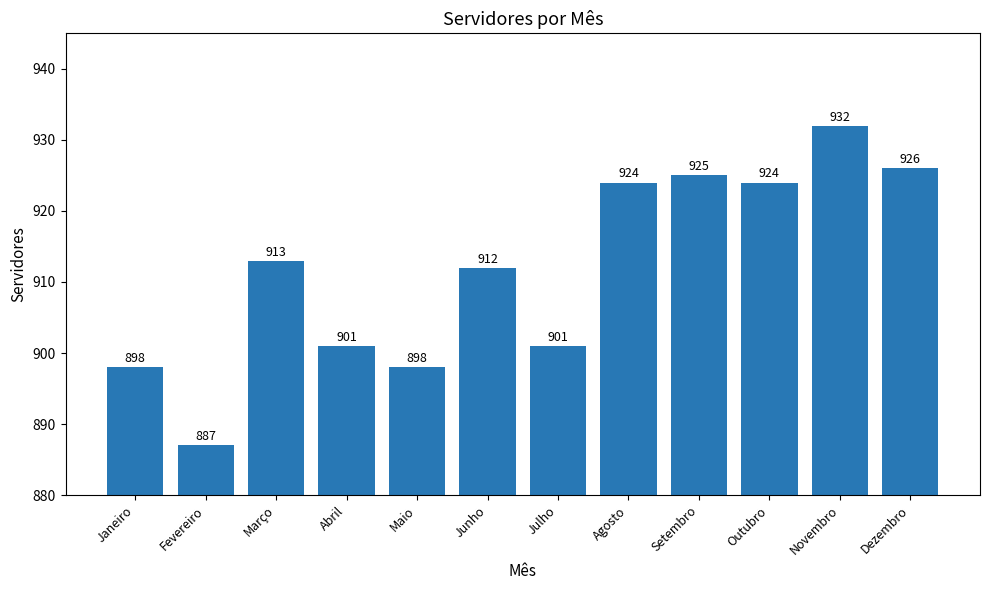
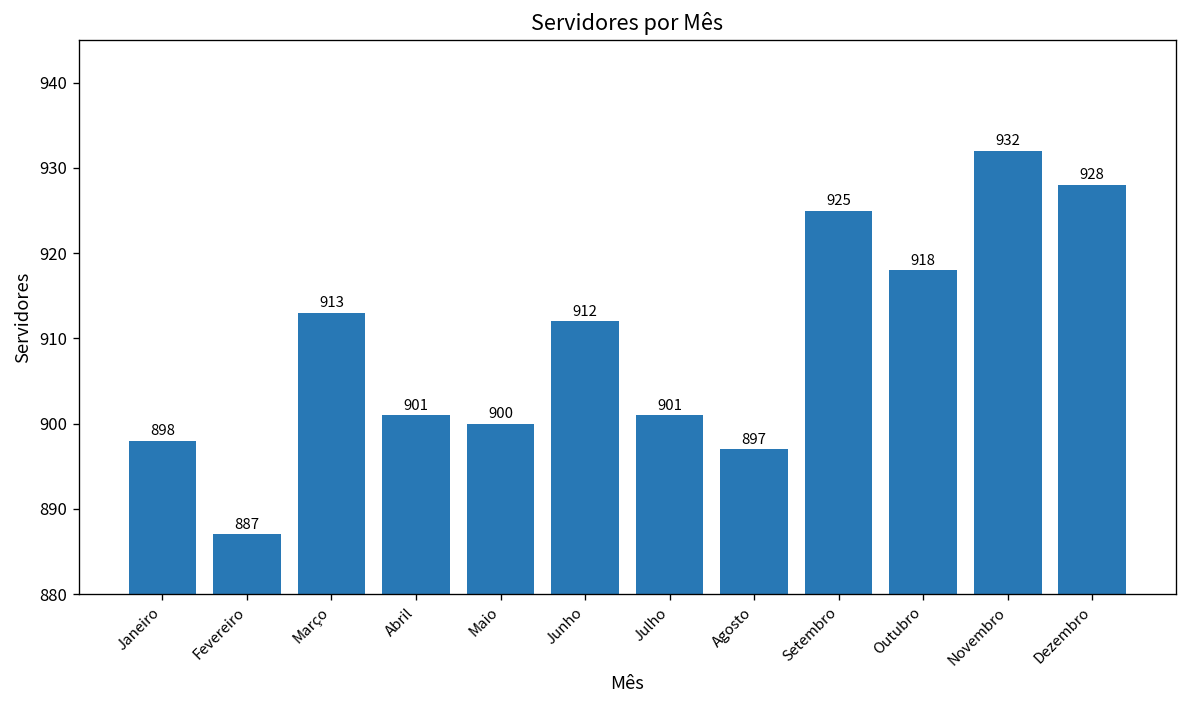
Maio: 898 -> 900
Agosto: 924 -> 897
Outubro: 924 -> 918
Dezembro: 926 -> 928
